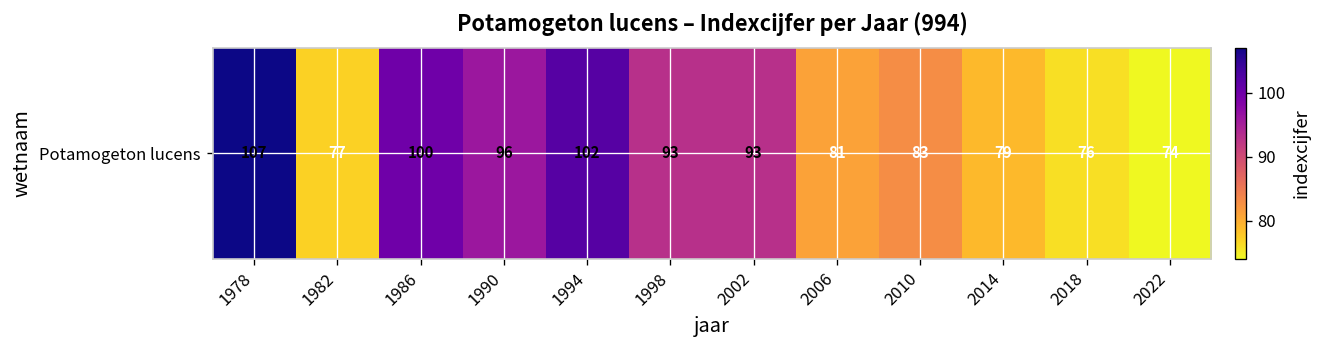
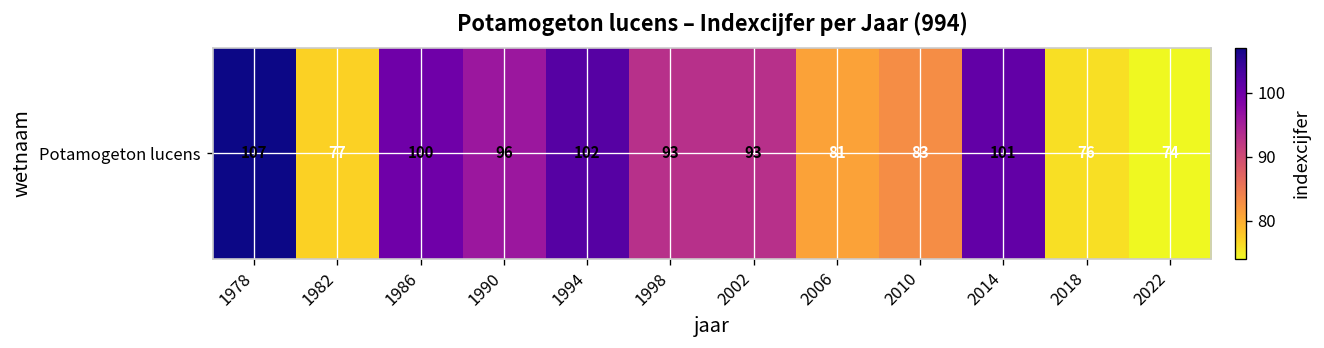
Potamogeton lucens, 2014: 79 -> 101
